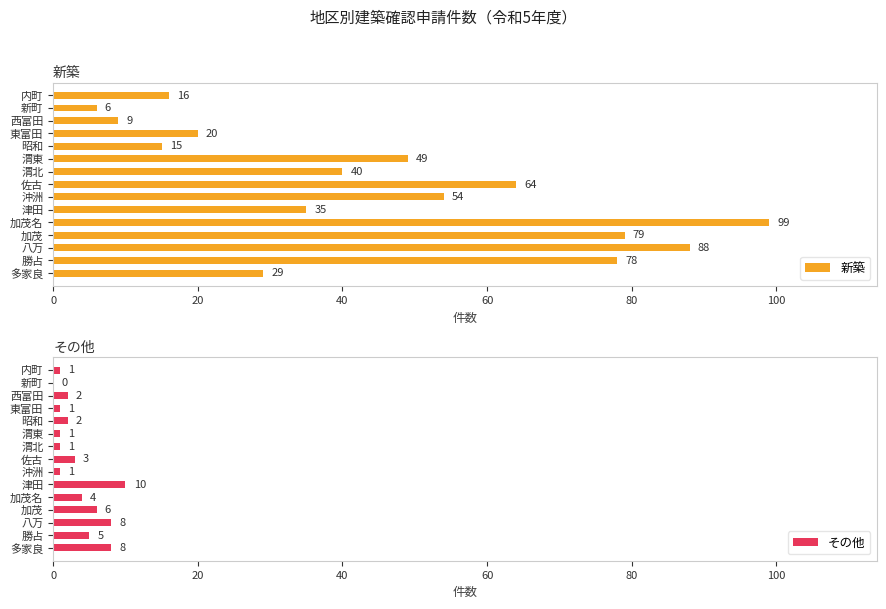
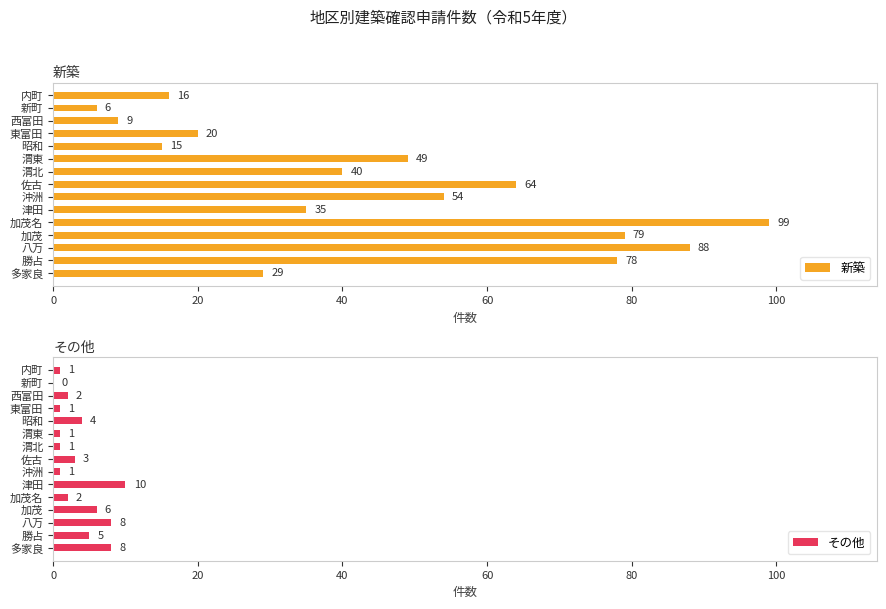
その他, 昭和: 2 -> 4
その他, 加茂名: 4 -> 2
